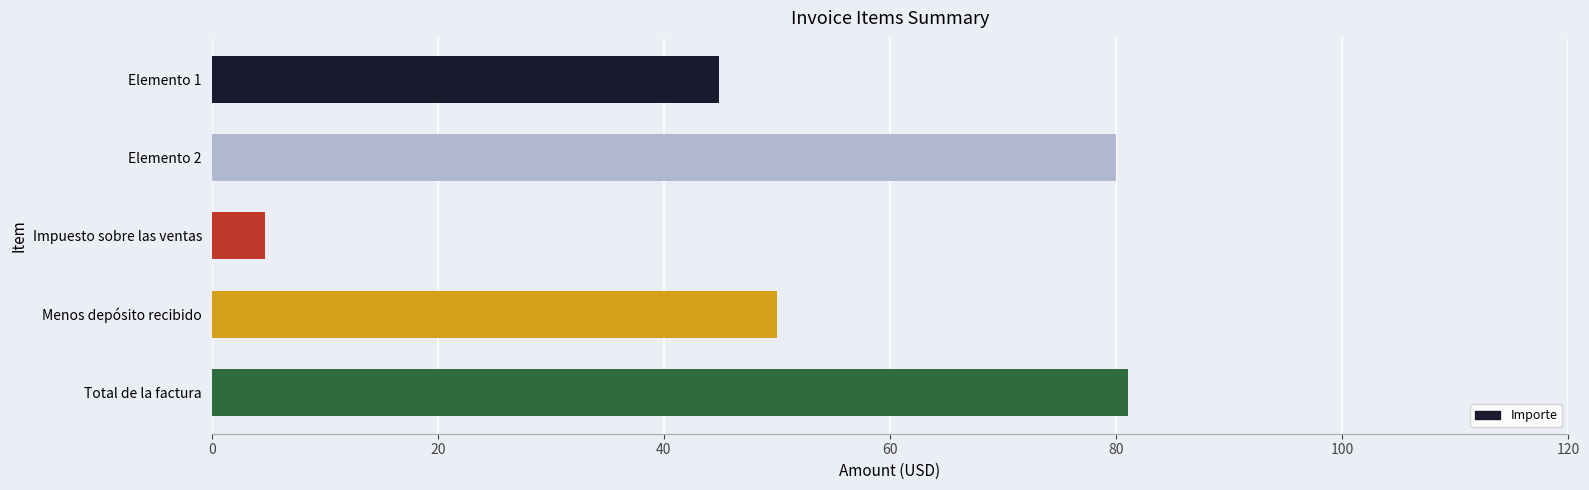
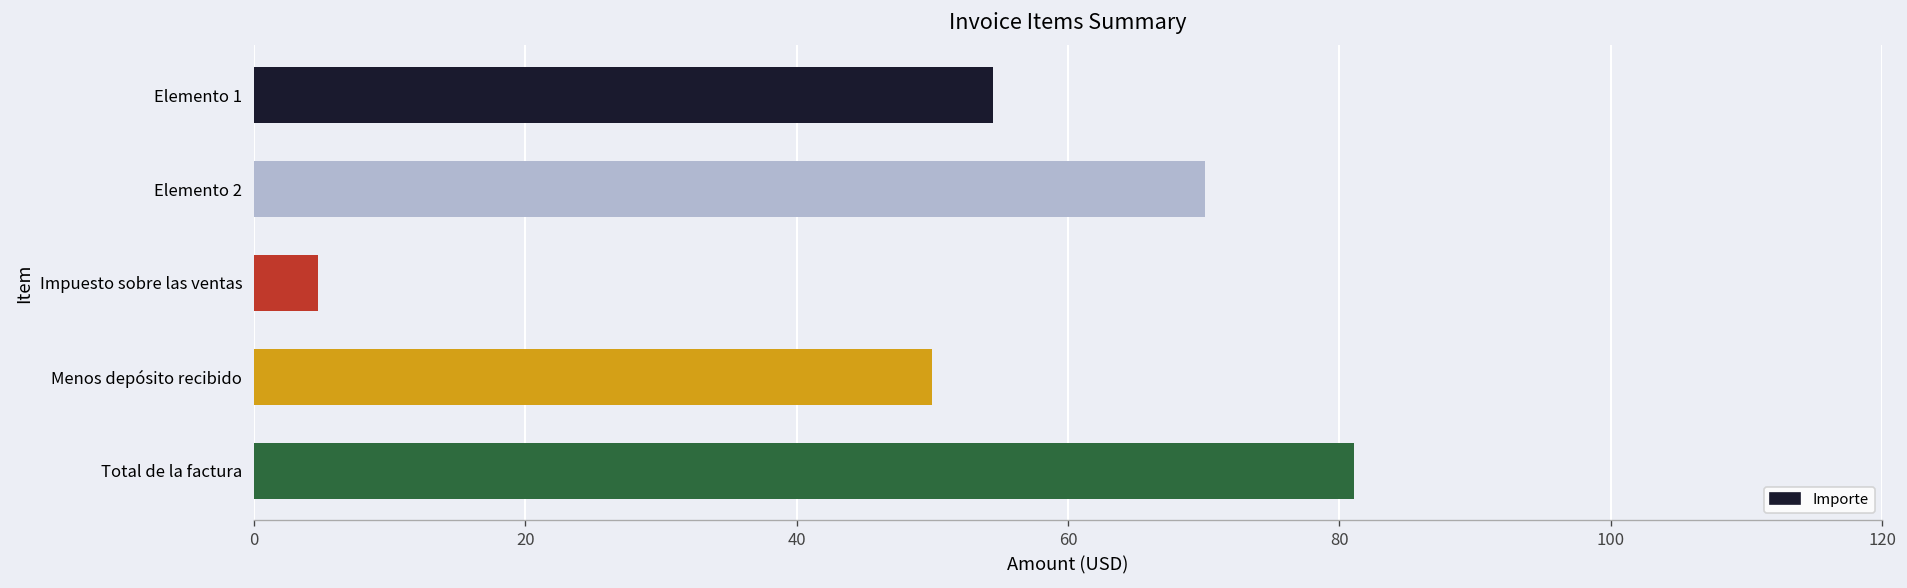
Elemento 1: 44.9 -> 54.5
Elemento 2: 80.0 -> 70.1
